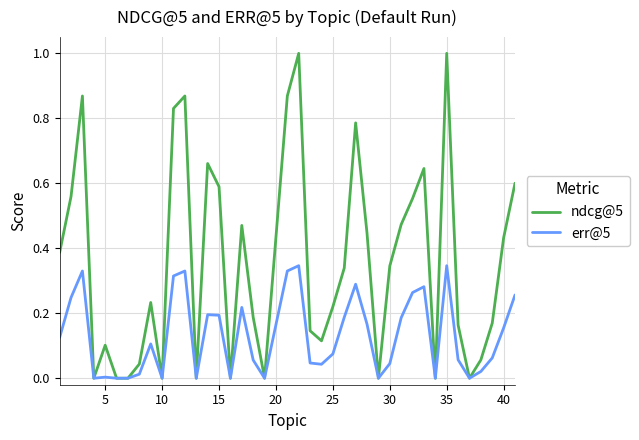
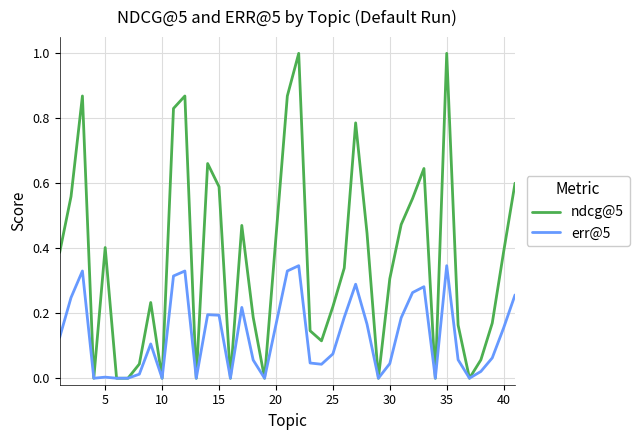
ndcg@5, 5: 0.10 -> 0.40
ndcg@5, 30: 0.35 -> 0.31
ndcg@5, 40: 0.43 -> 0.39
